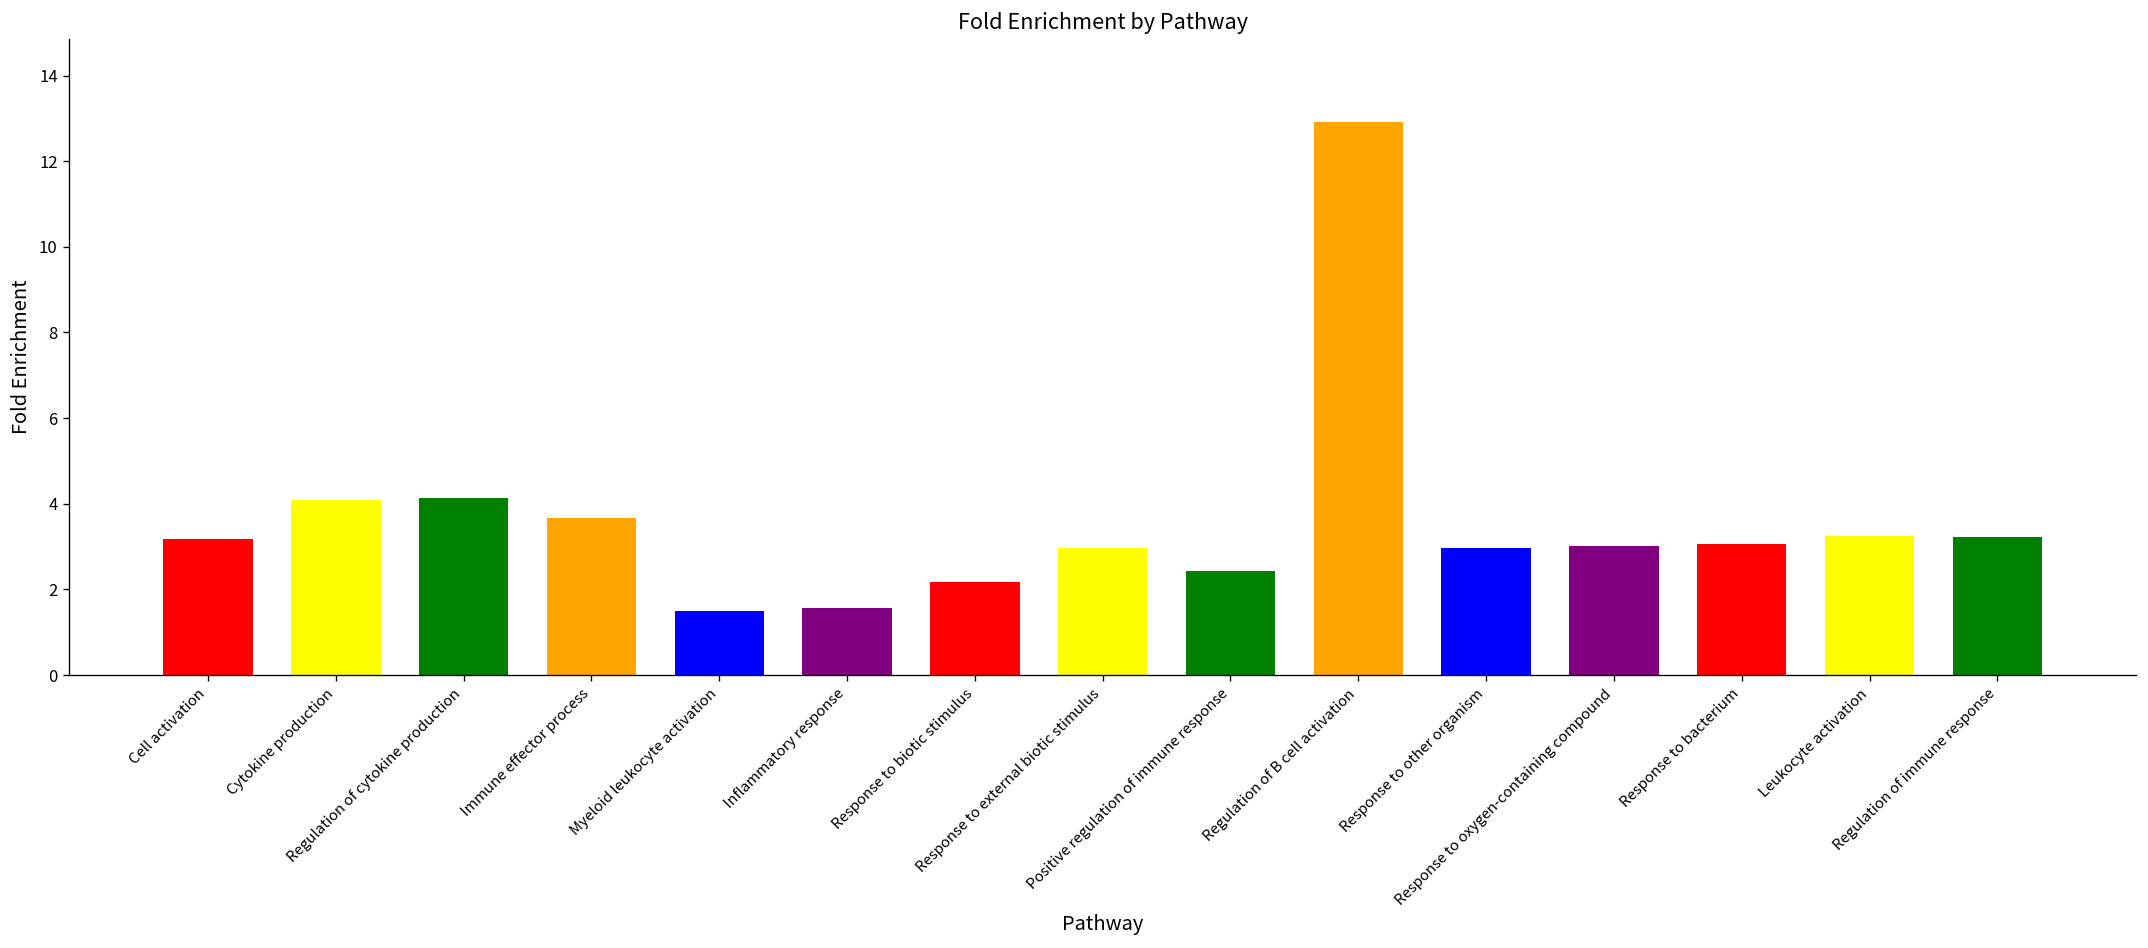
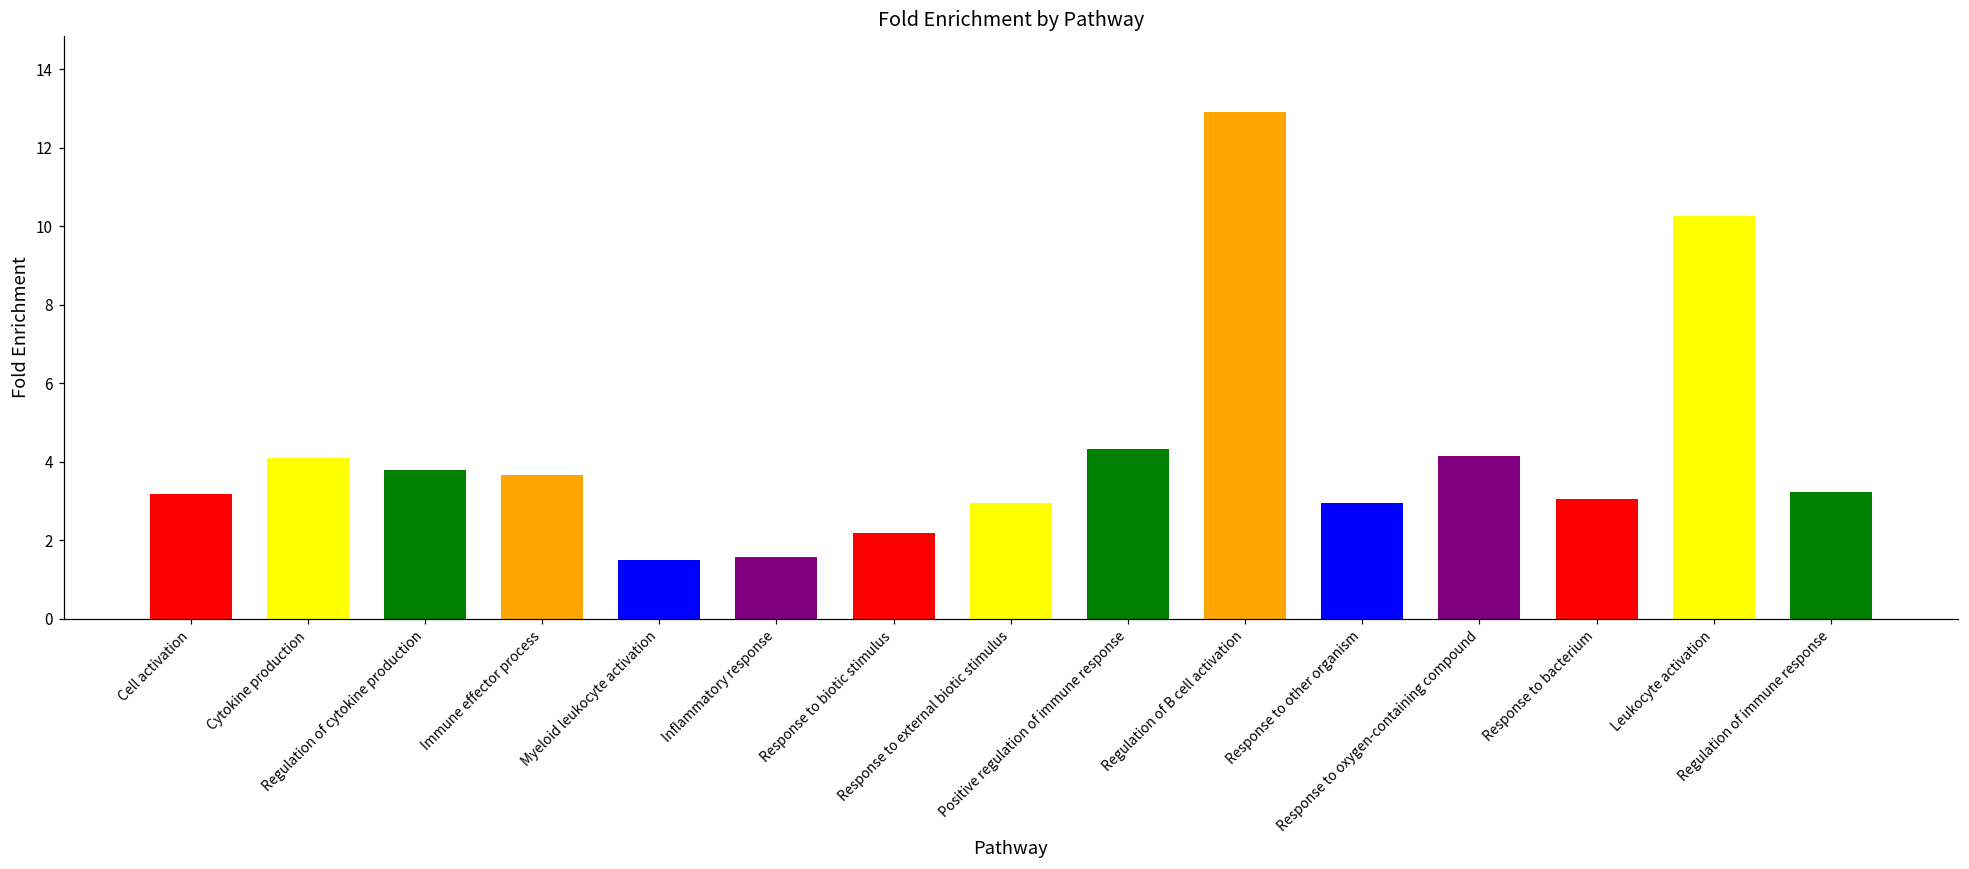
Regulation of cytokine production: 4.1 -> 3.8
Positive regulation of immune response: 2.4 -> 4.3
Response to oxygen-containing compound: 3.0 -> 4.2
Leukocyte activation: 3.3 -> 10.3
